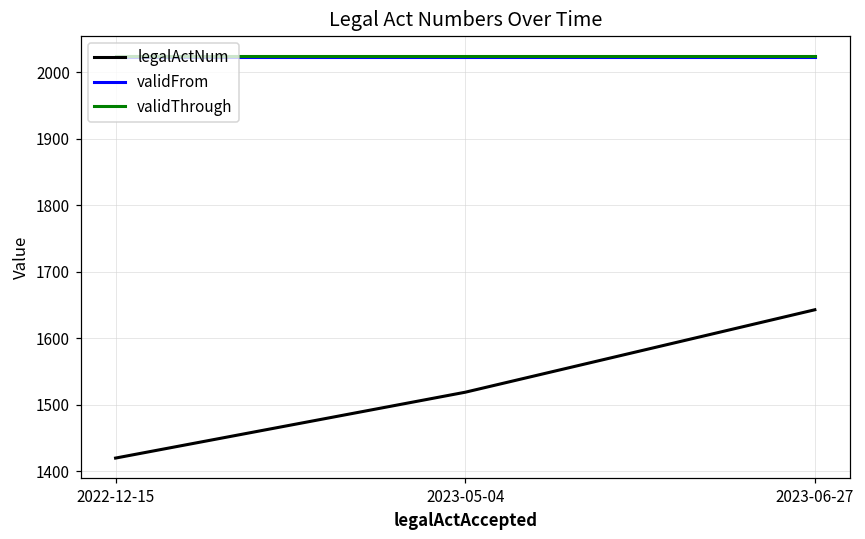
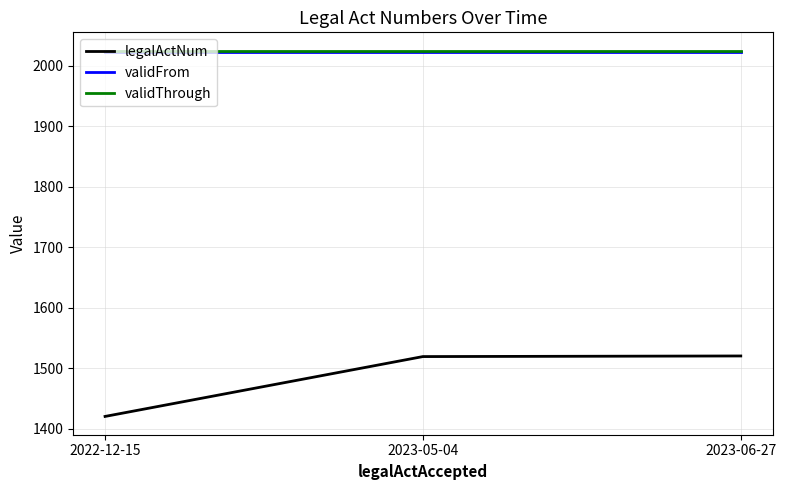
legalActNum, 2023-06-27: 1640 -> 1520
